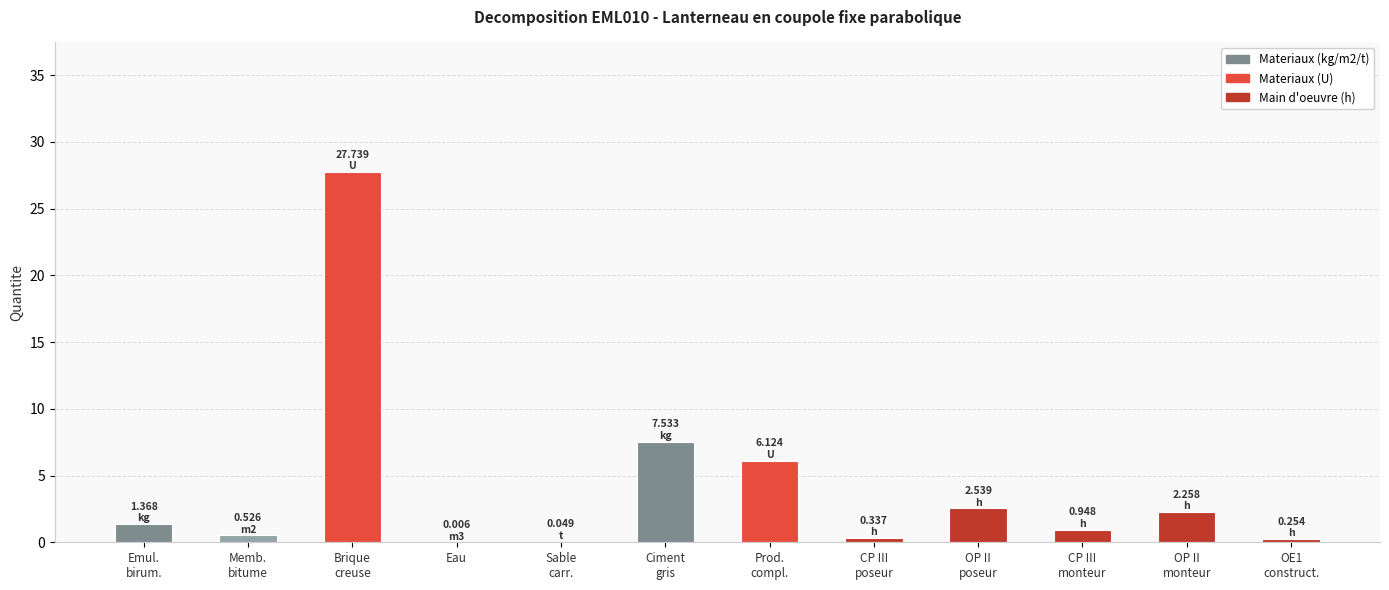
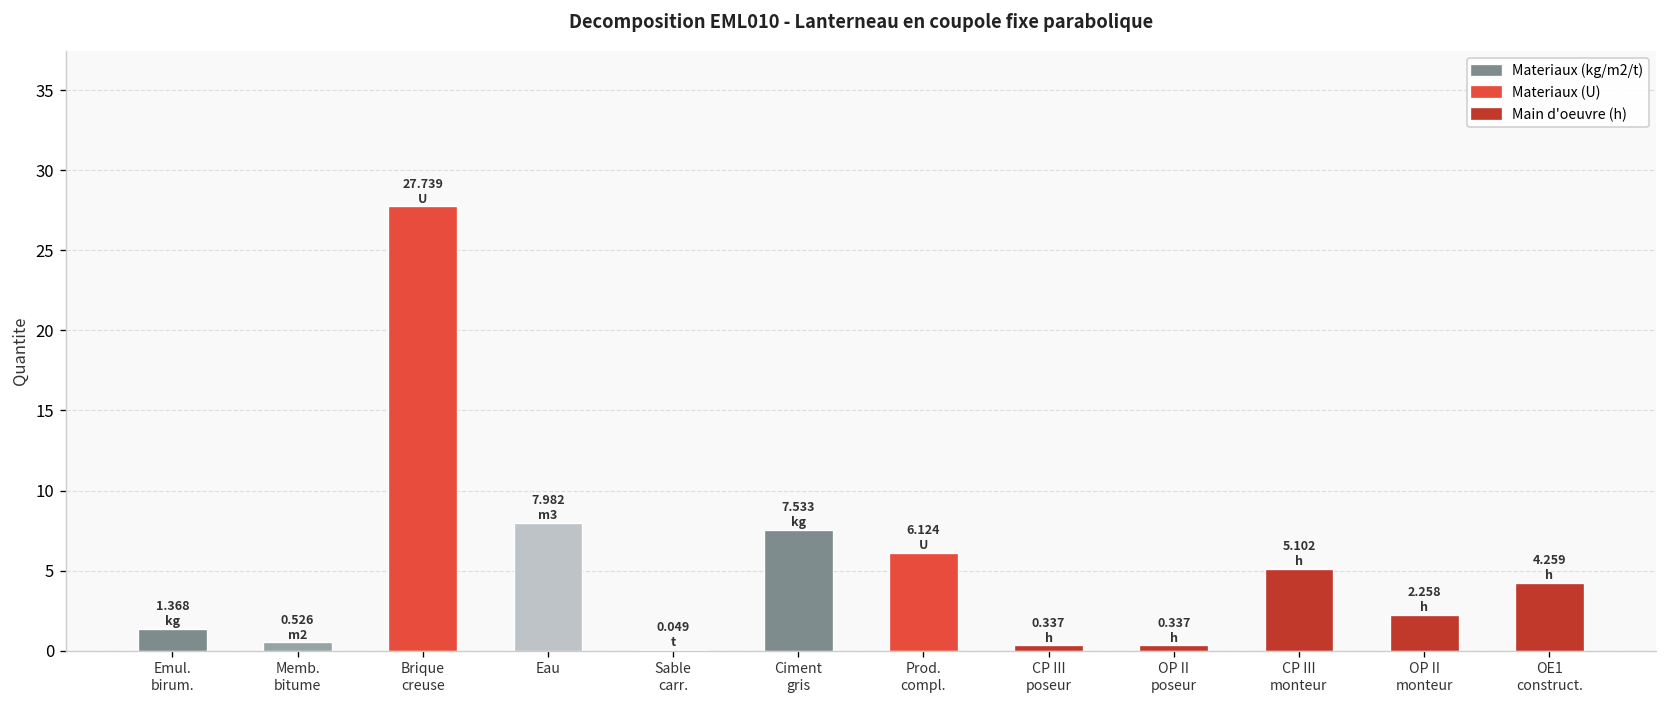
Eau: 0.006 -> 7.982
OP II poseur: 2.539 -> 0.337
CP III monteur: 0.948 -> 5.102
OE1 construct.: 0.254 -> 4.259
